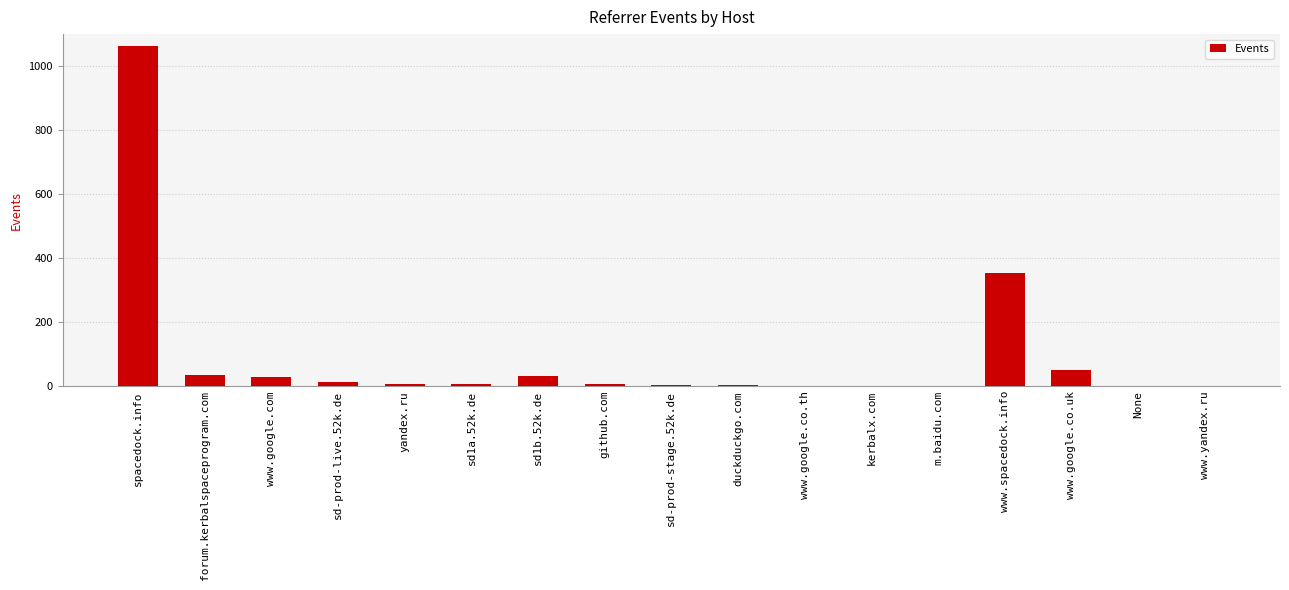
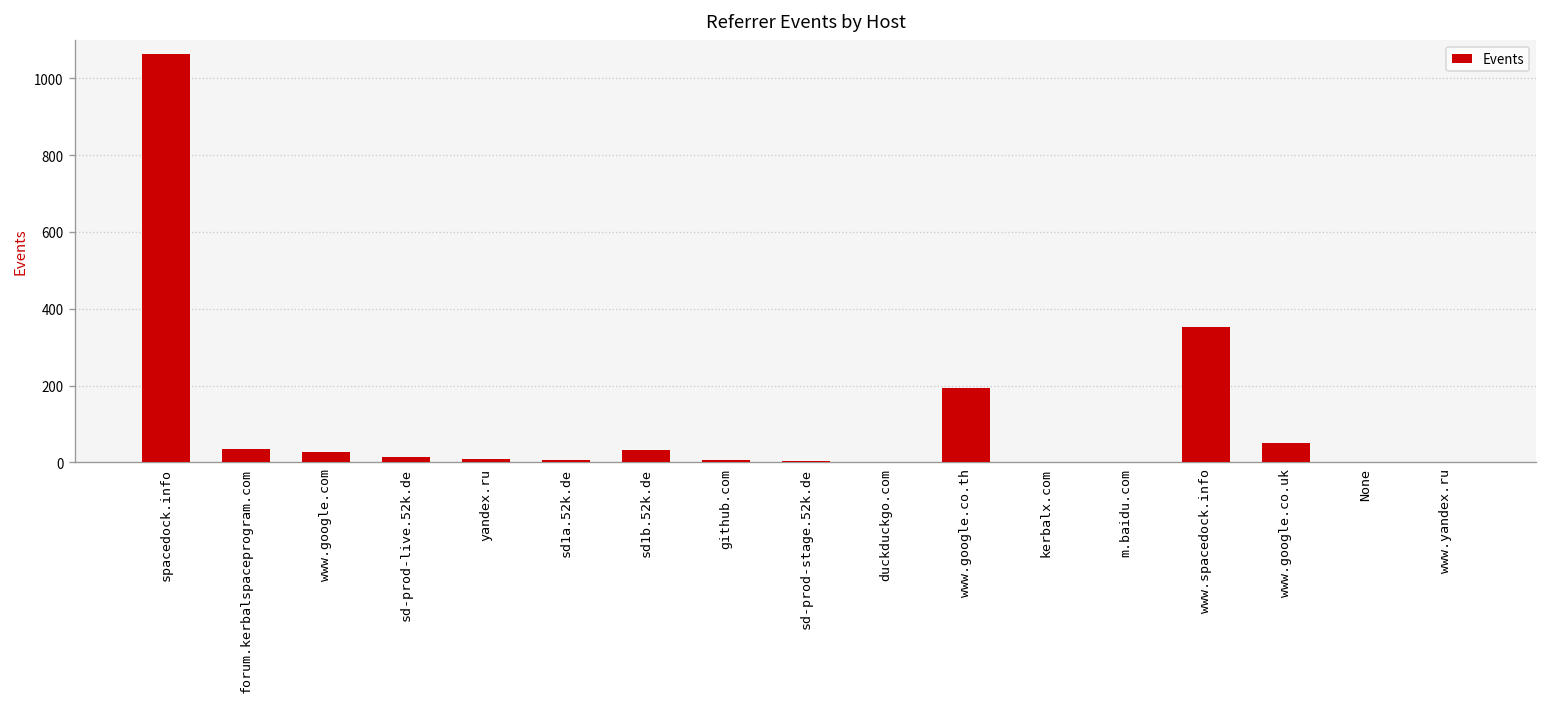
www.google.co.th: 0 -> 190
